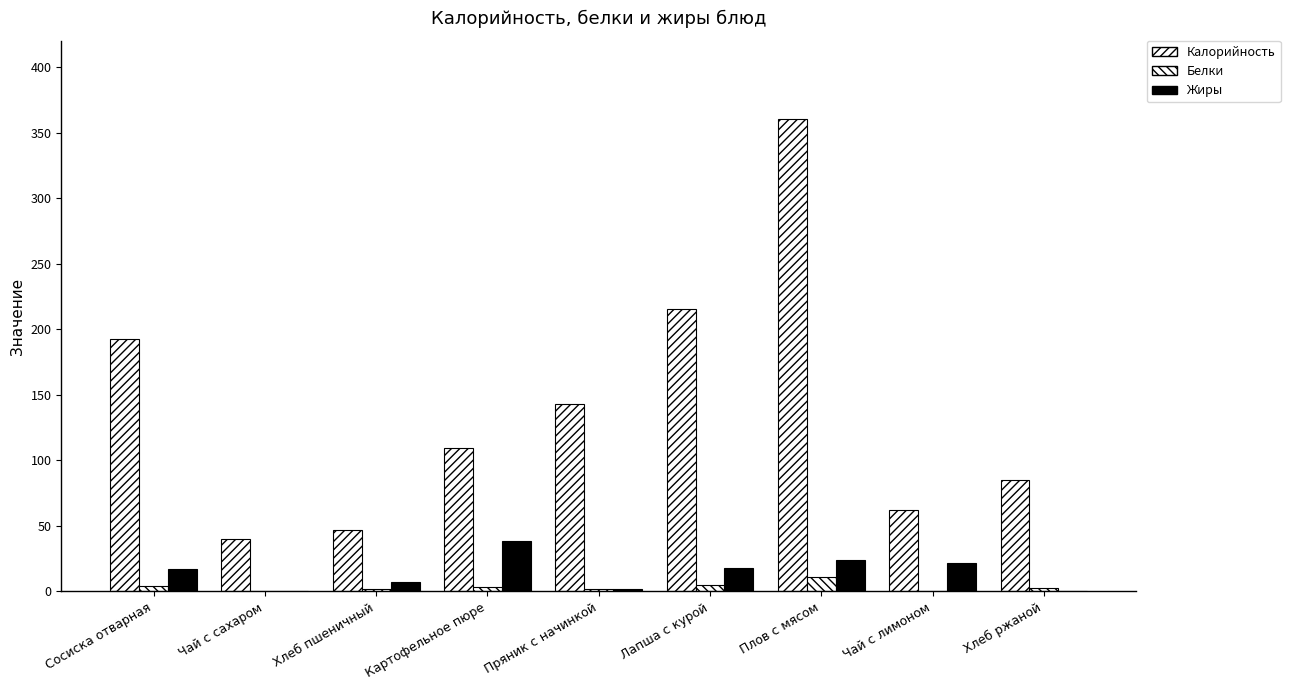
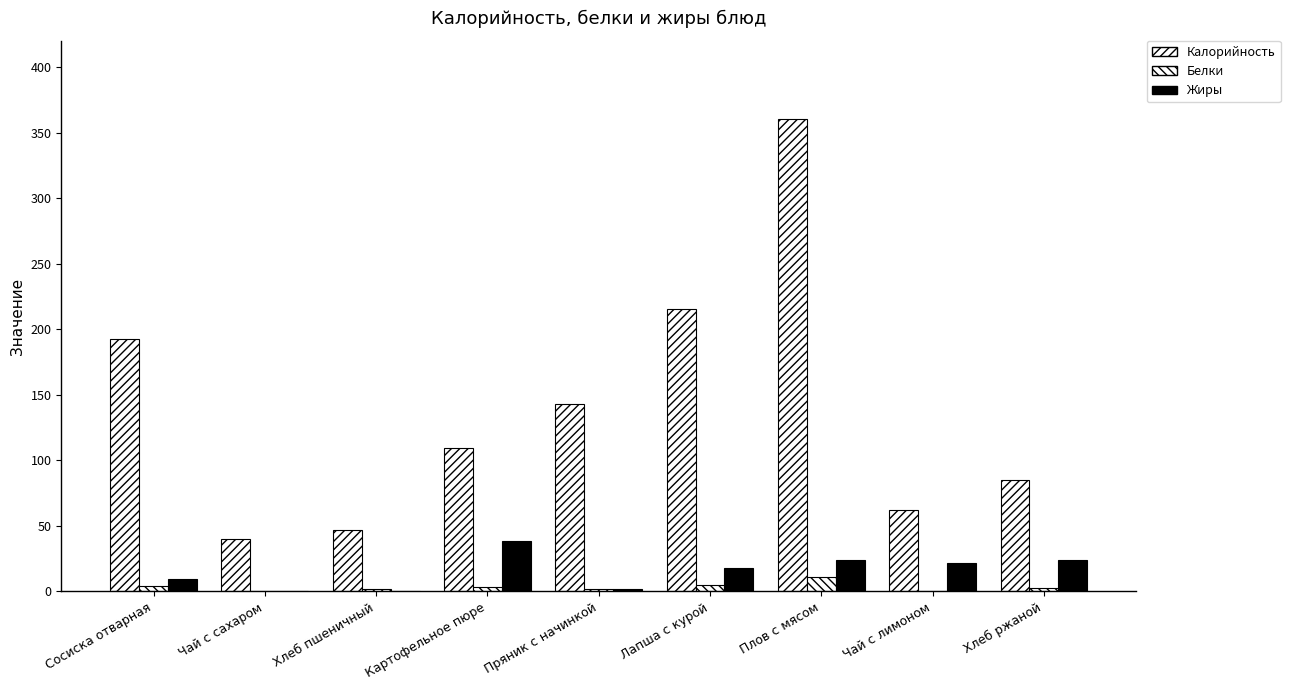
Жиры, Сосиска отварная: 17 -> 9
Жиры, Хлеб пшеничный: 7 -> 0
Жиры, Хлеб ржаной: 0 -> 24
